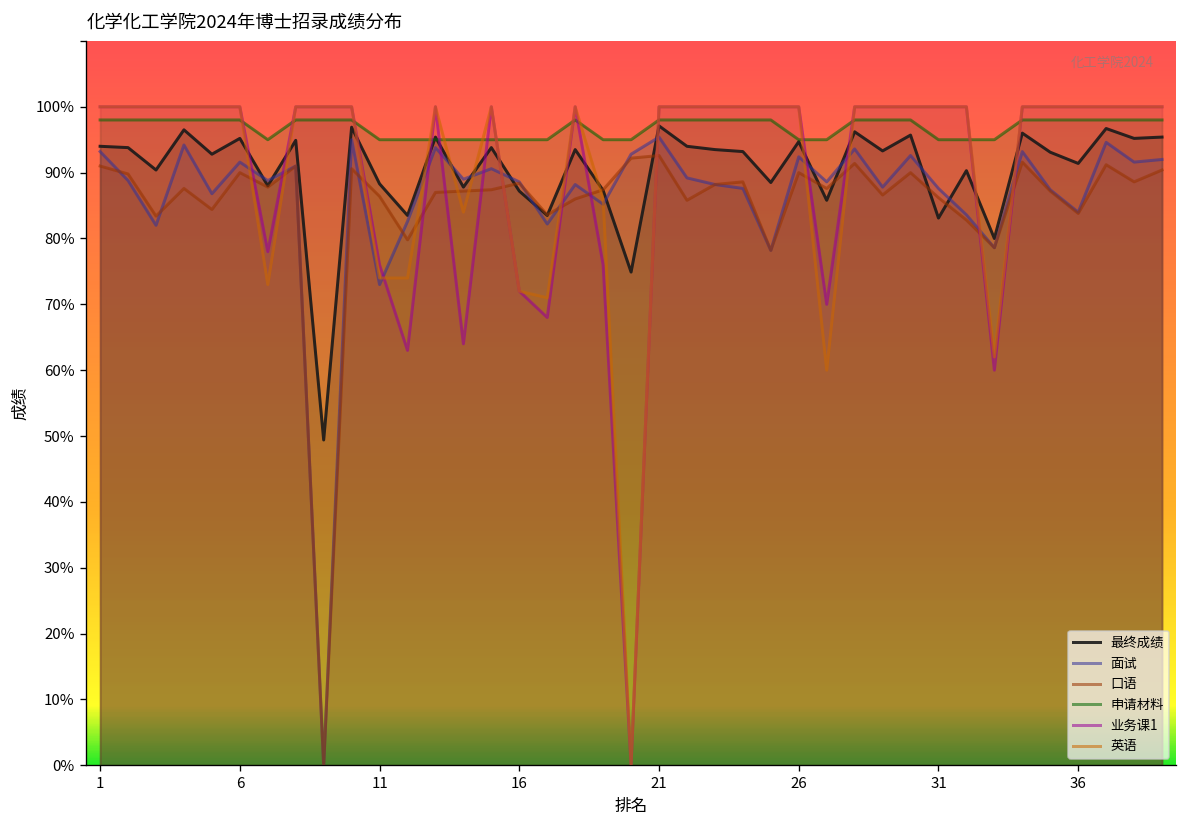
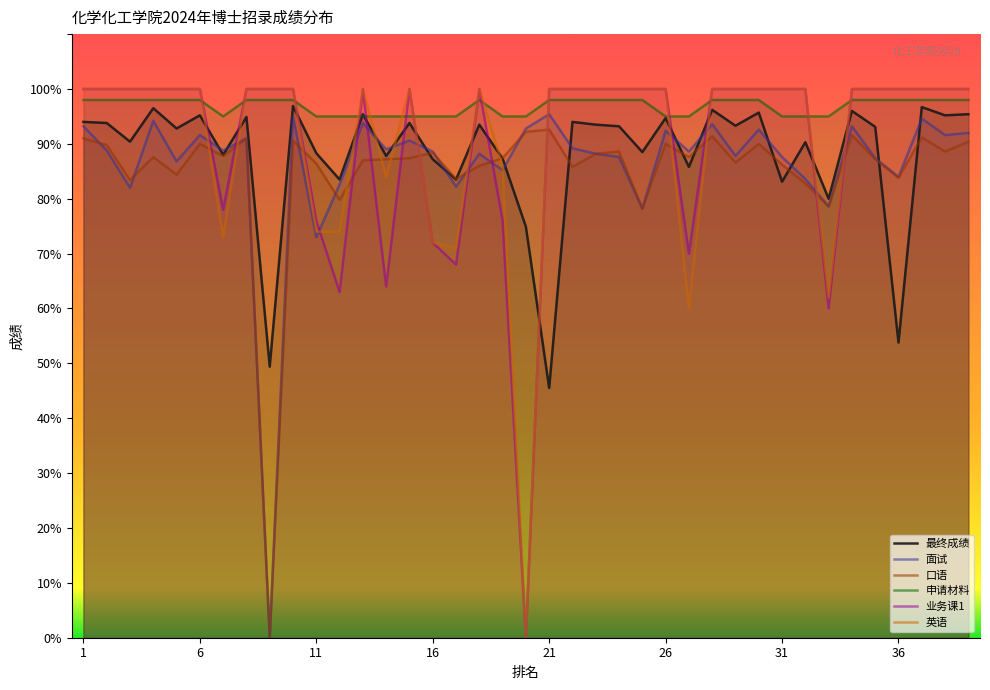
最终成绩, 21: 97% -> 46%
最终成绩, 36: 91% -> 54%
